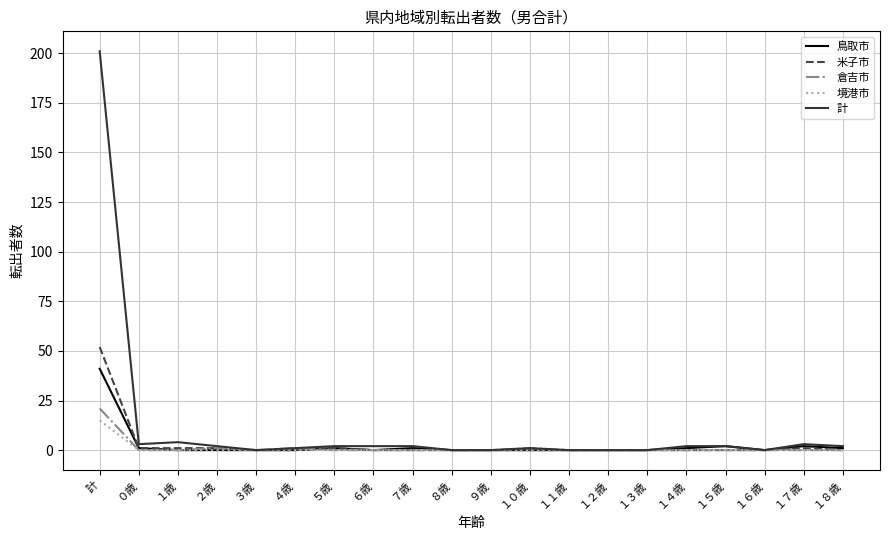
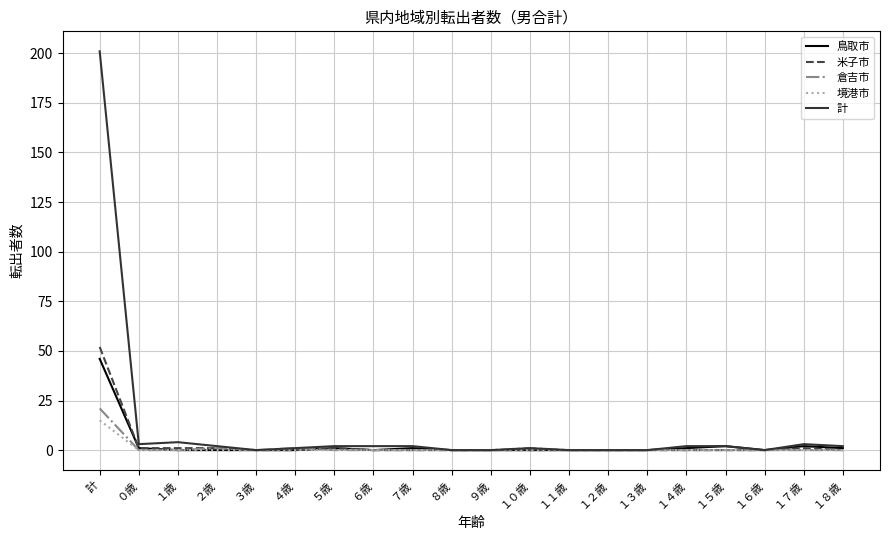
鳥取市, 計: 41 -> 46
